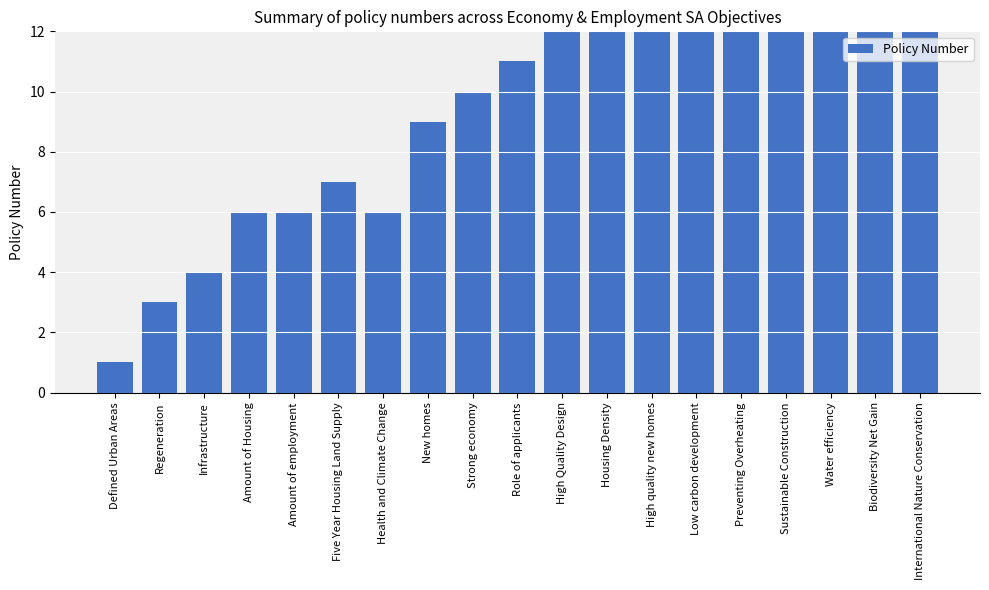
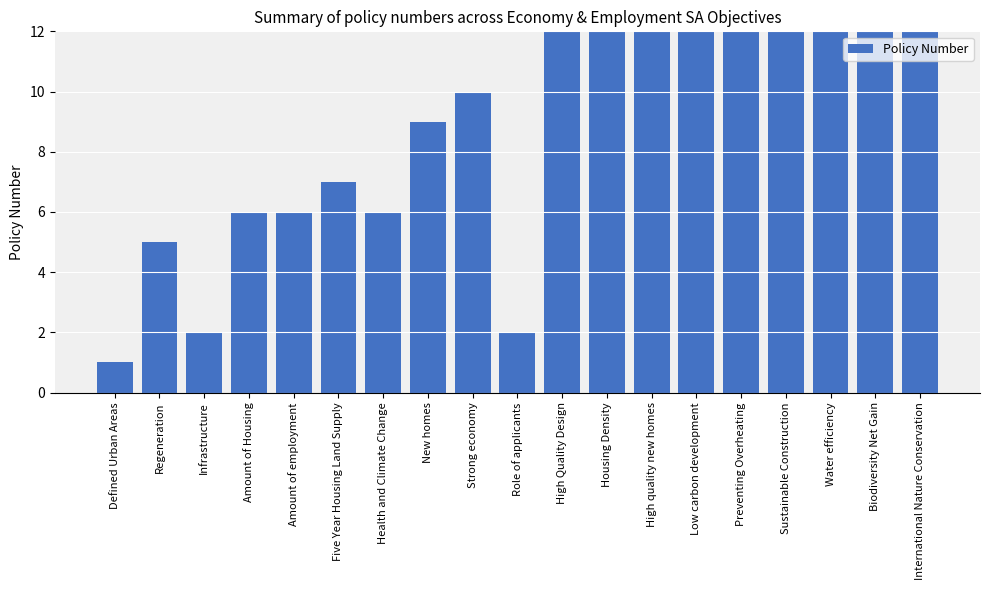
Regeneration: 3 -> 5
Infrastructure: 4 -> 2
Role of applicants: 11 -> 2
